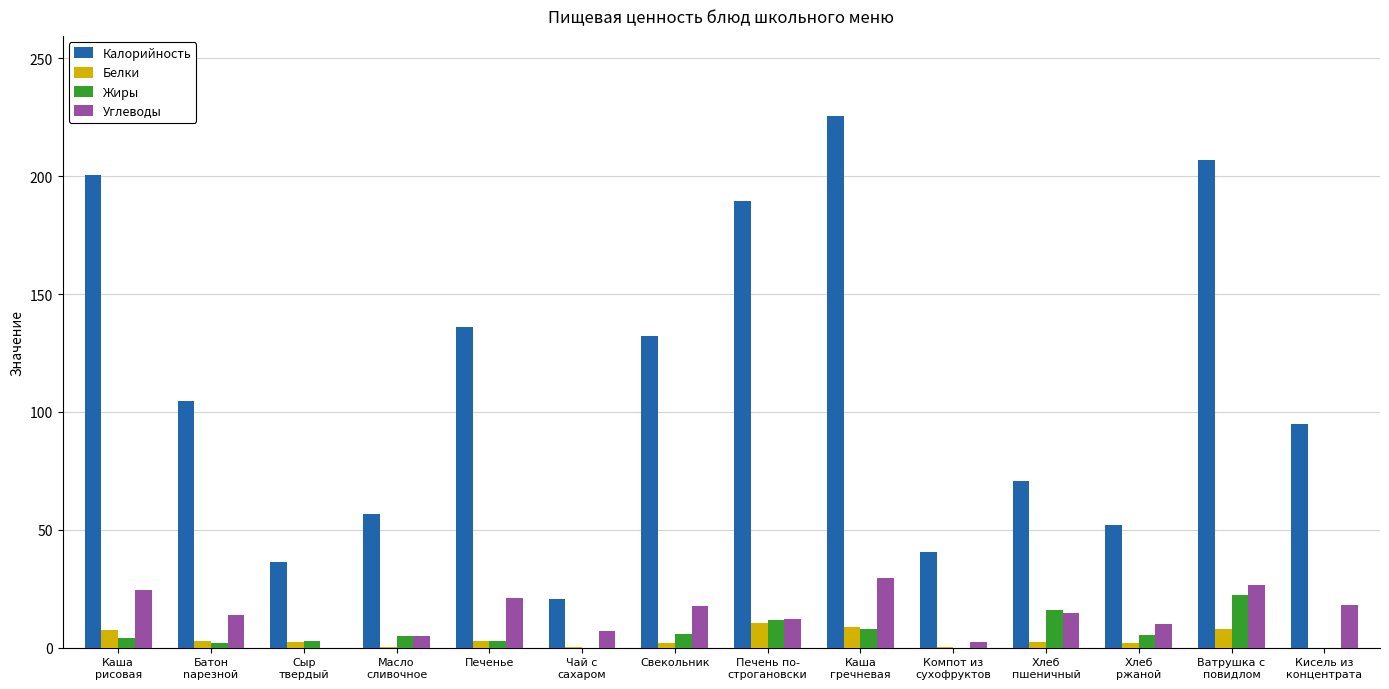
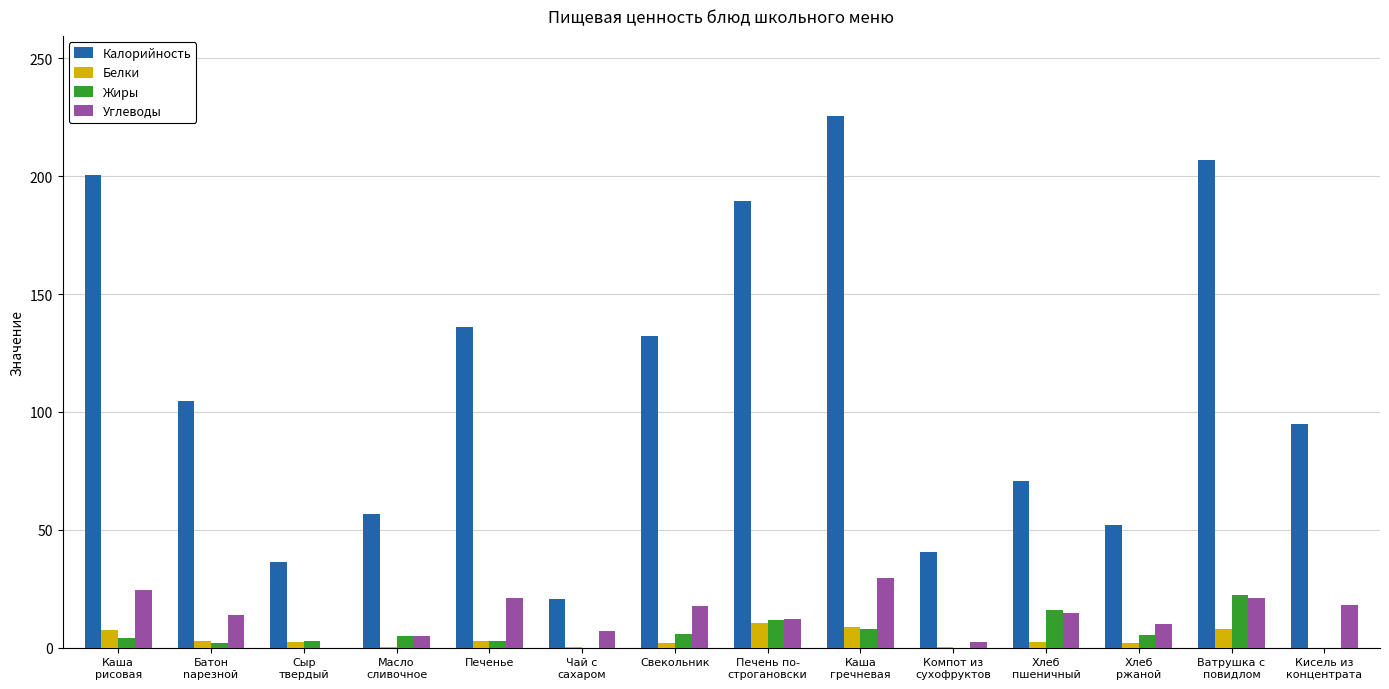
Углеводы, Ватрушка с повидлом: 27 -> 21
